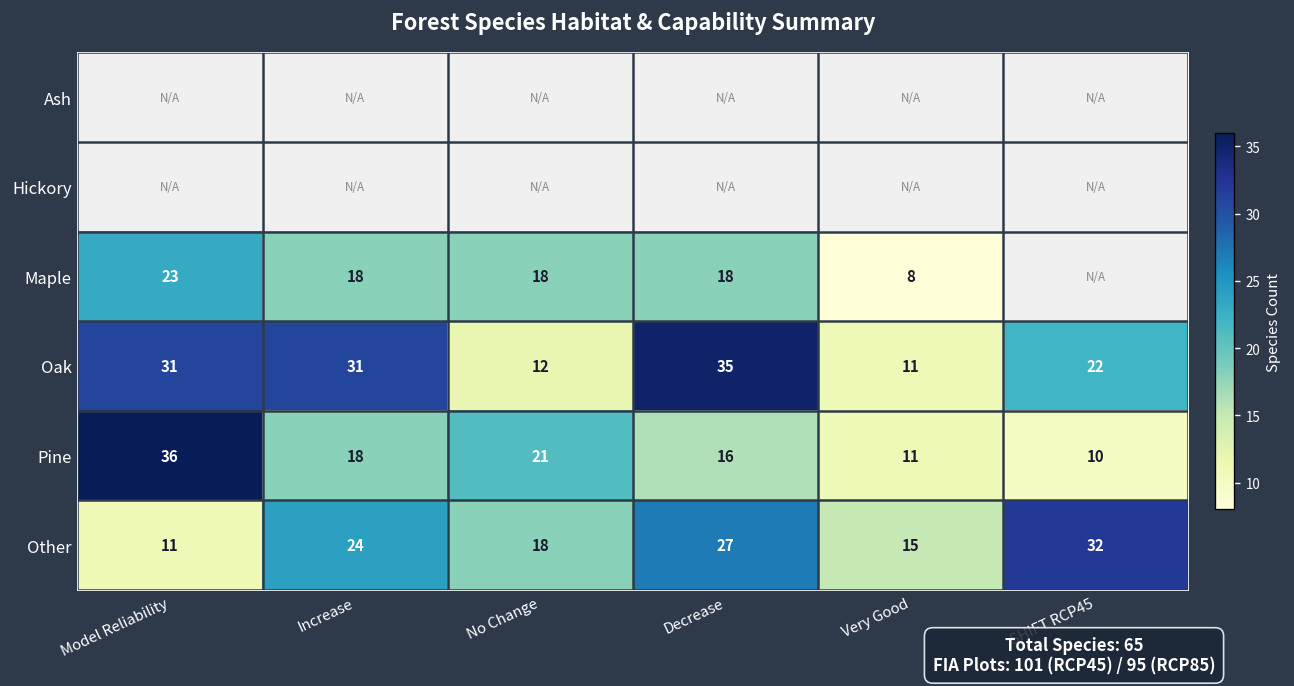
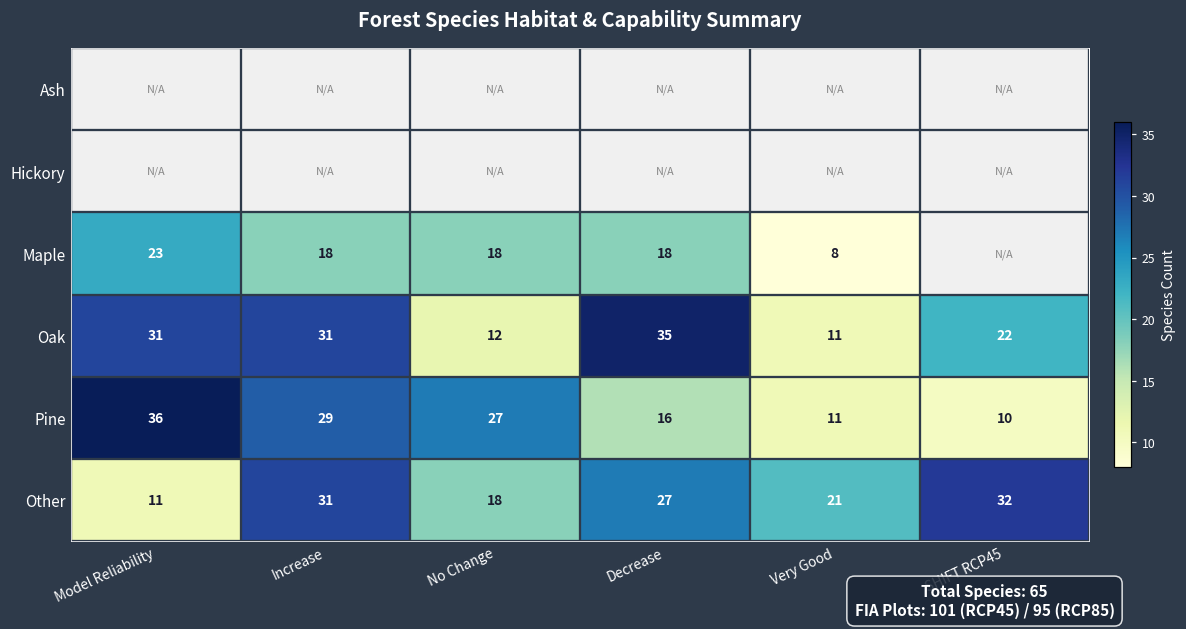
Pine, Increase: 18 -> 29
Pine, No Change: 21 -> 27
Other, Increase: 24 -> 31
Other, Very Good: 15 -> 21
